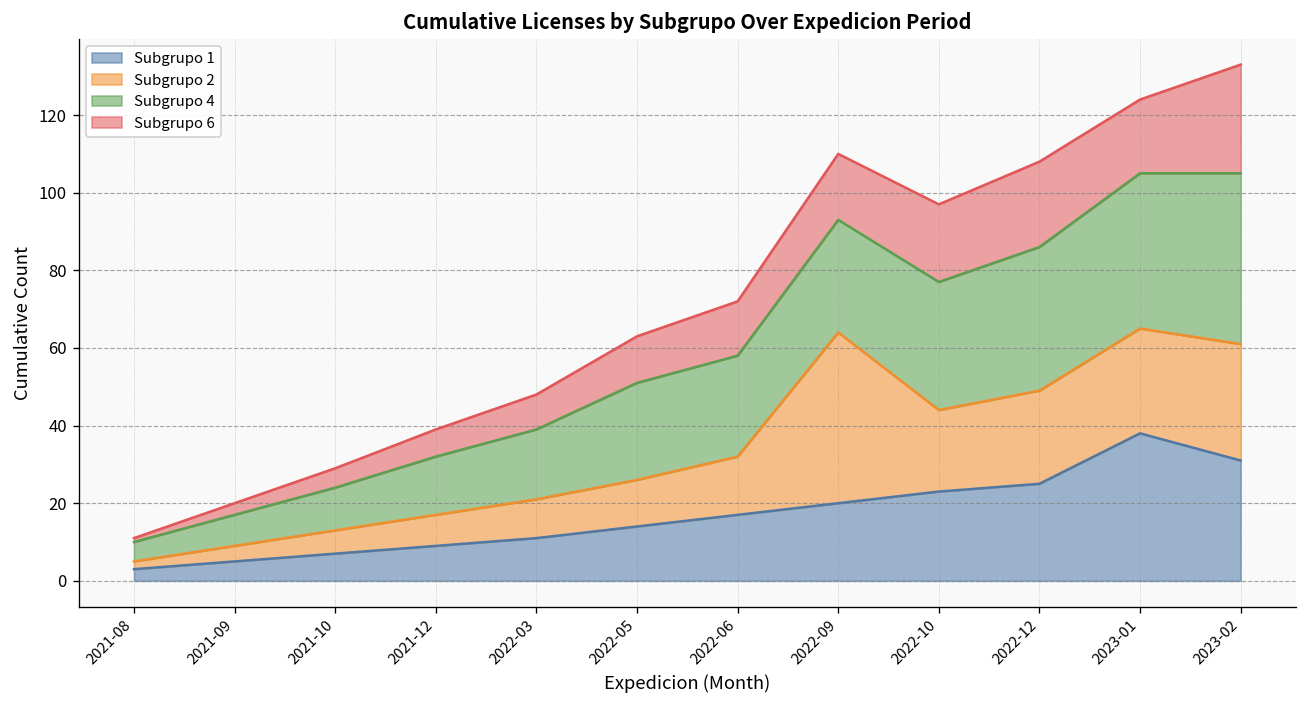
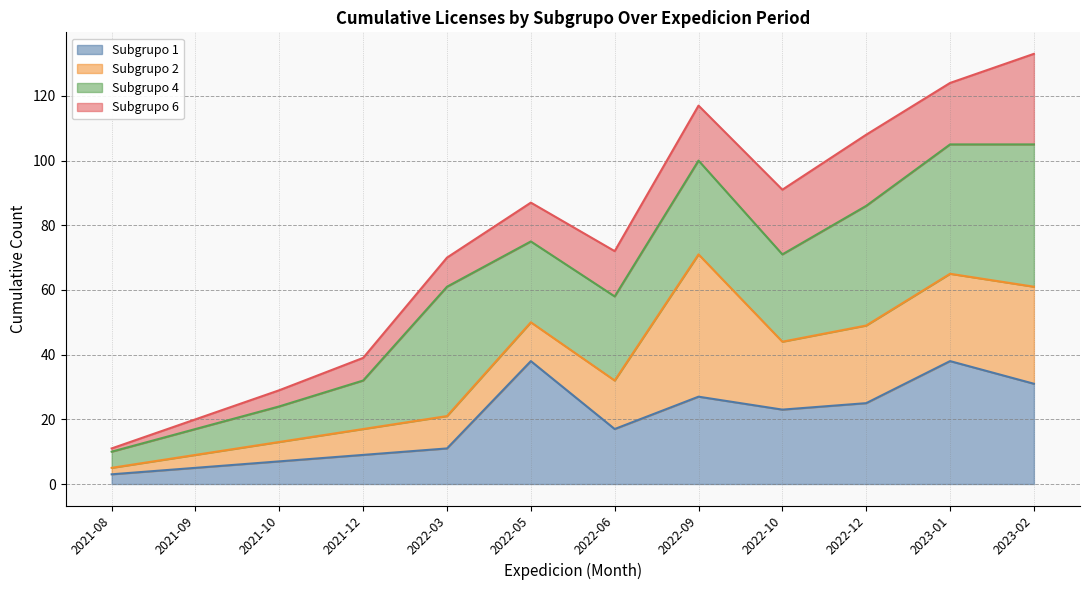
Subgrupo 4, 2022-03: 18 -> 40
Subgrupo 1, 2022-05: 14 -> 38
Subgrupo 1, 2022-09: 20 -> 27
Subgrupo 4, 2022-10: 33 -> 27
